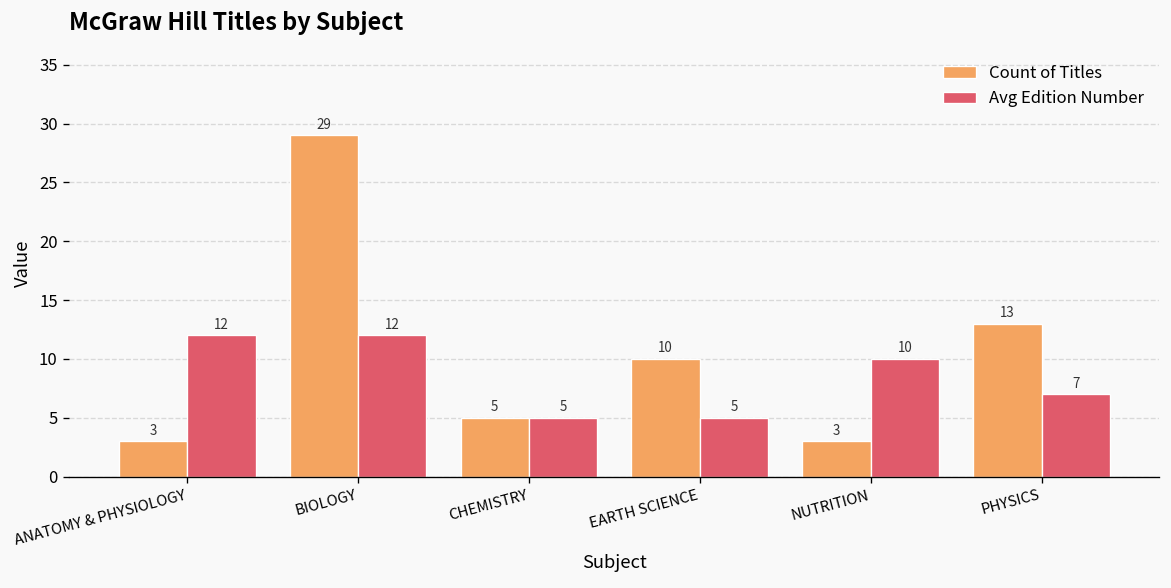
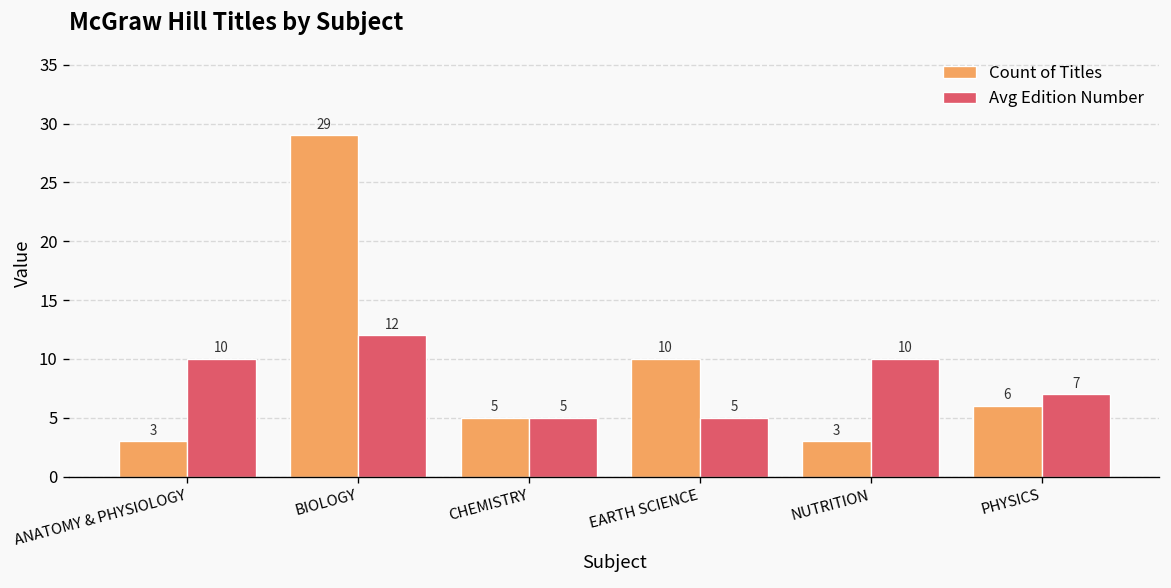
Avg Edition Number, ANATOMY & PHYSIOLOGY: 12 -> 10
Count of Titles, PHYSICS: 13 -> 6
